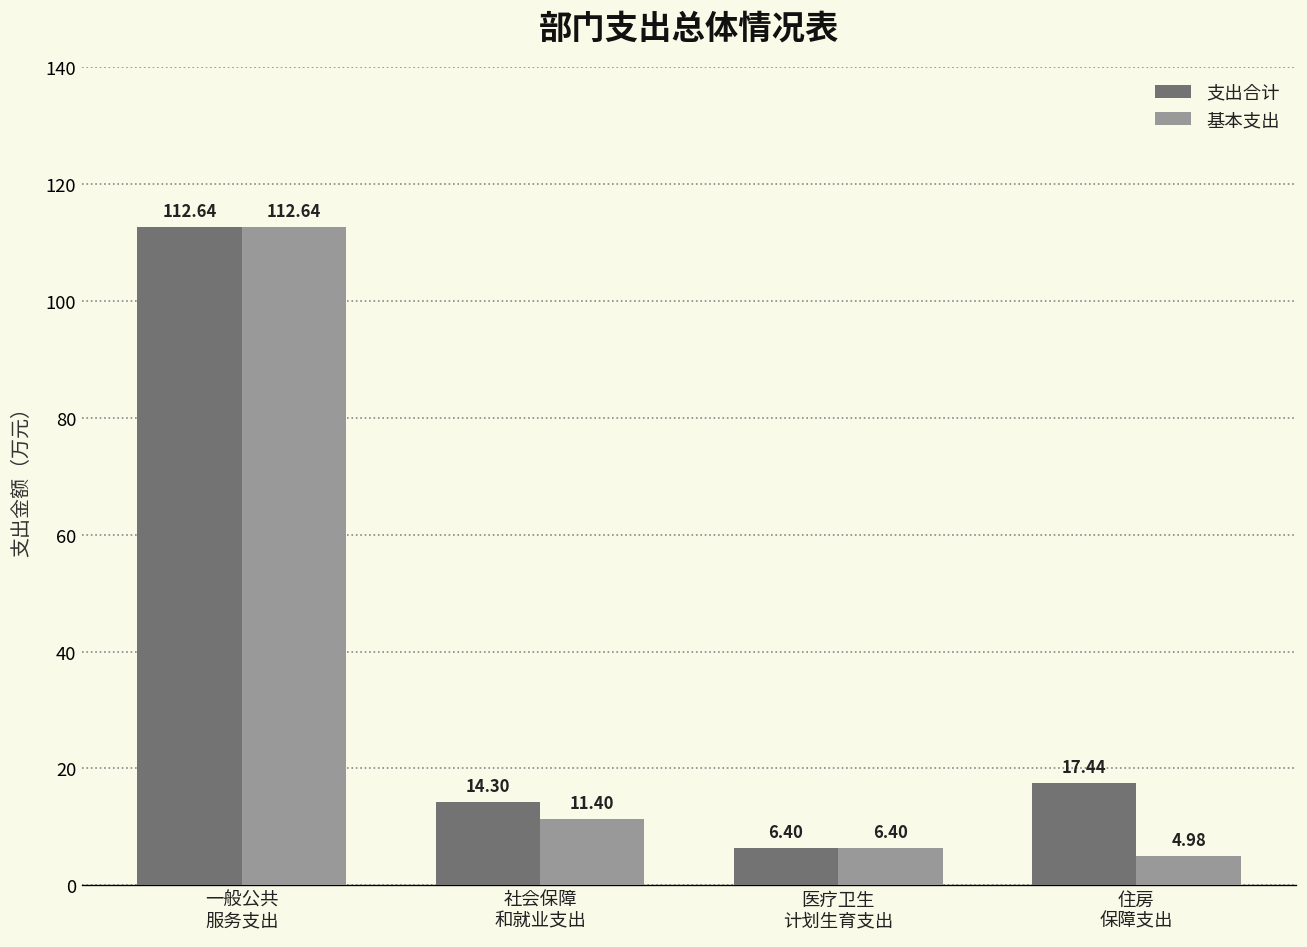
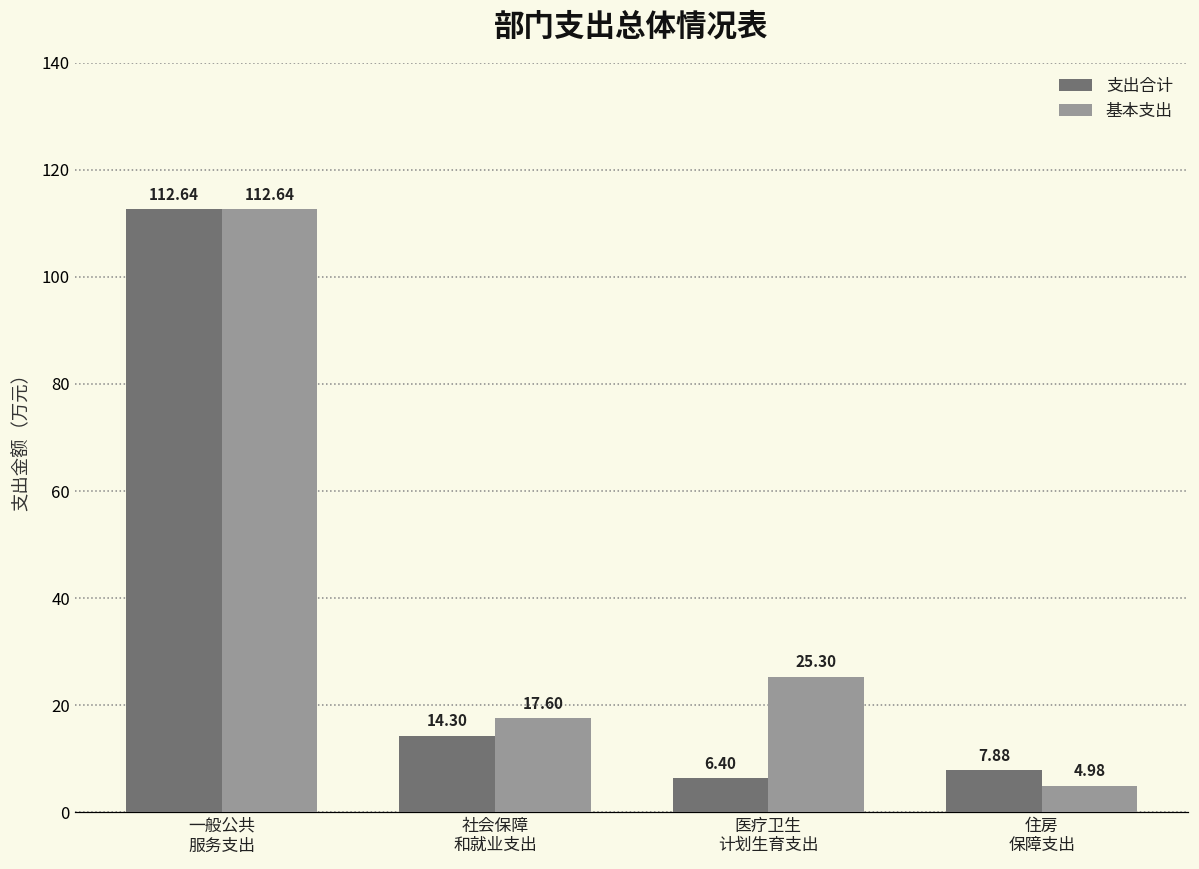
基本支出, 社会保障 和就业支出: 11.40 -> 17.60
基本支出, 医疗卫生 计划生育支出: 6.40 -> 25.30
支出合计, 住房 保障支出: 17.44 -> 7.88
